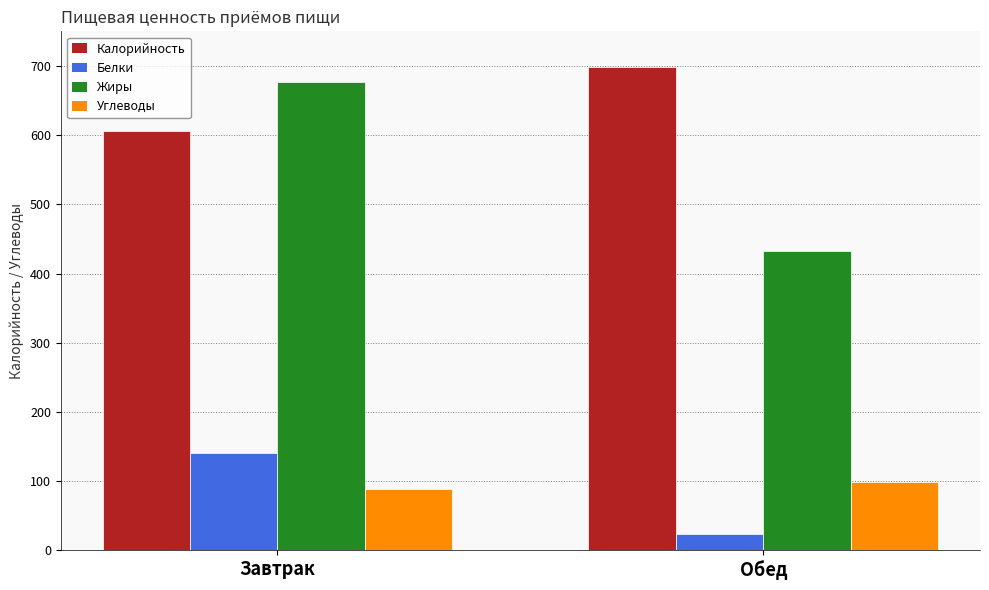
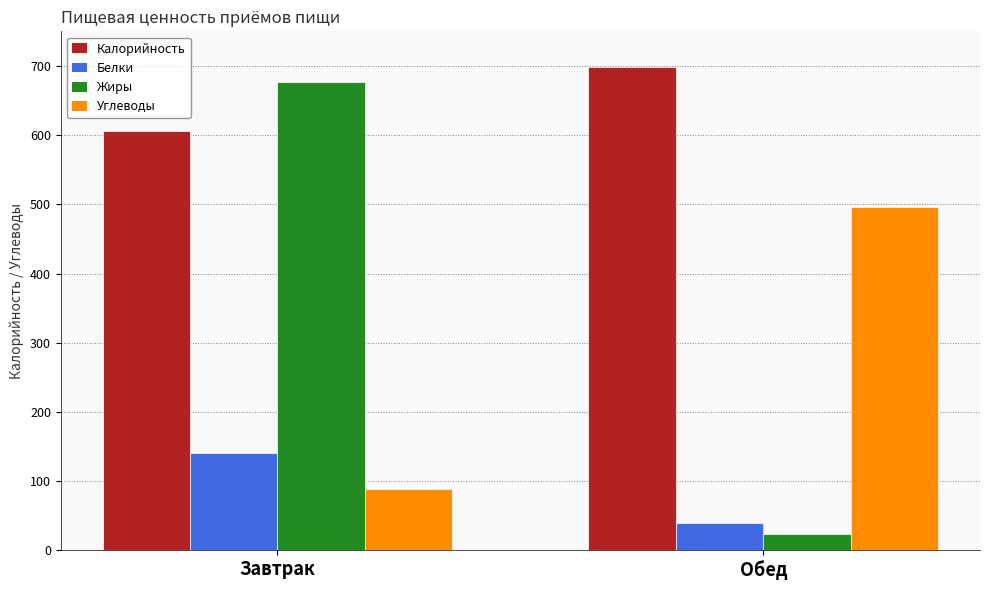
Белки, Обед: 20 -> 40
Жиры, Обед: 430 -> 20
Углеводы, Обед: 100 -> 500
